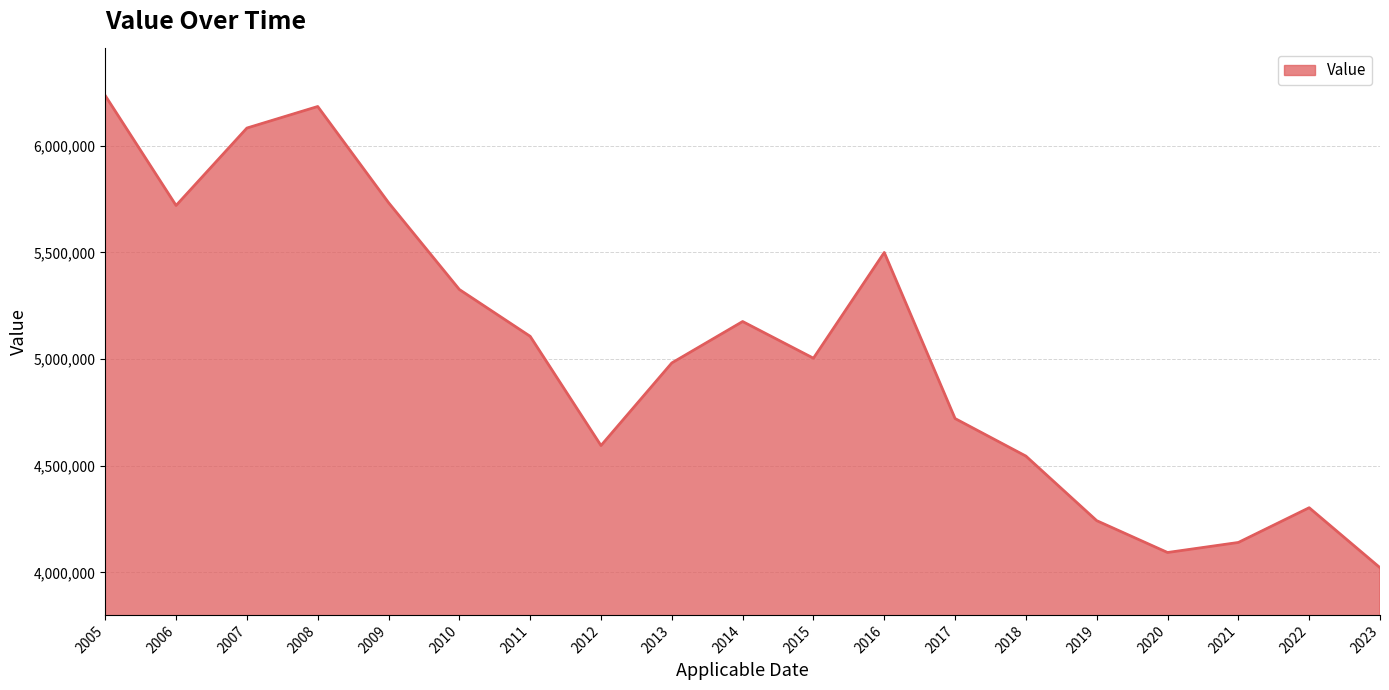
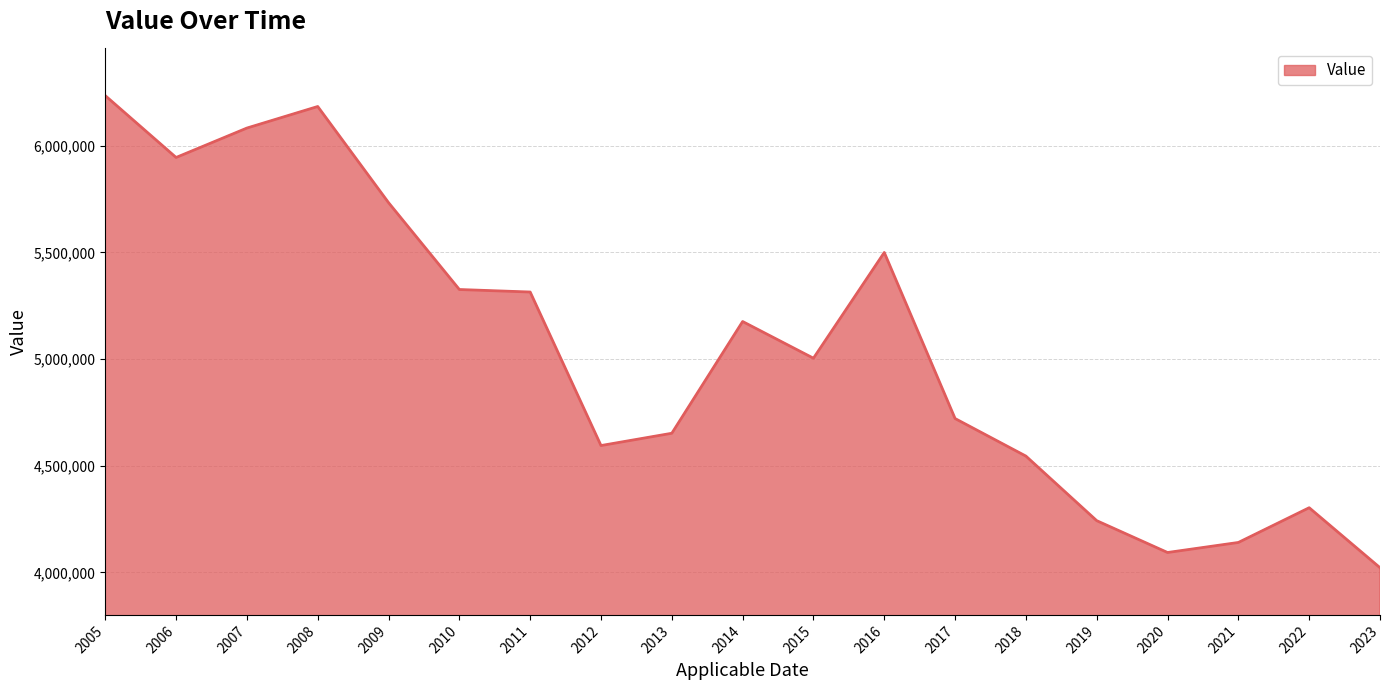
2006: 5,720,000 -> 5,950,000
2011: 5,110,000 -> 5,310,000
2013: 4,980,000 -> 4,650,000
